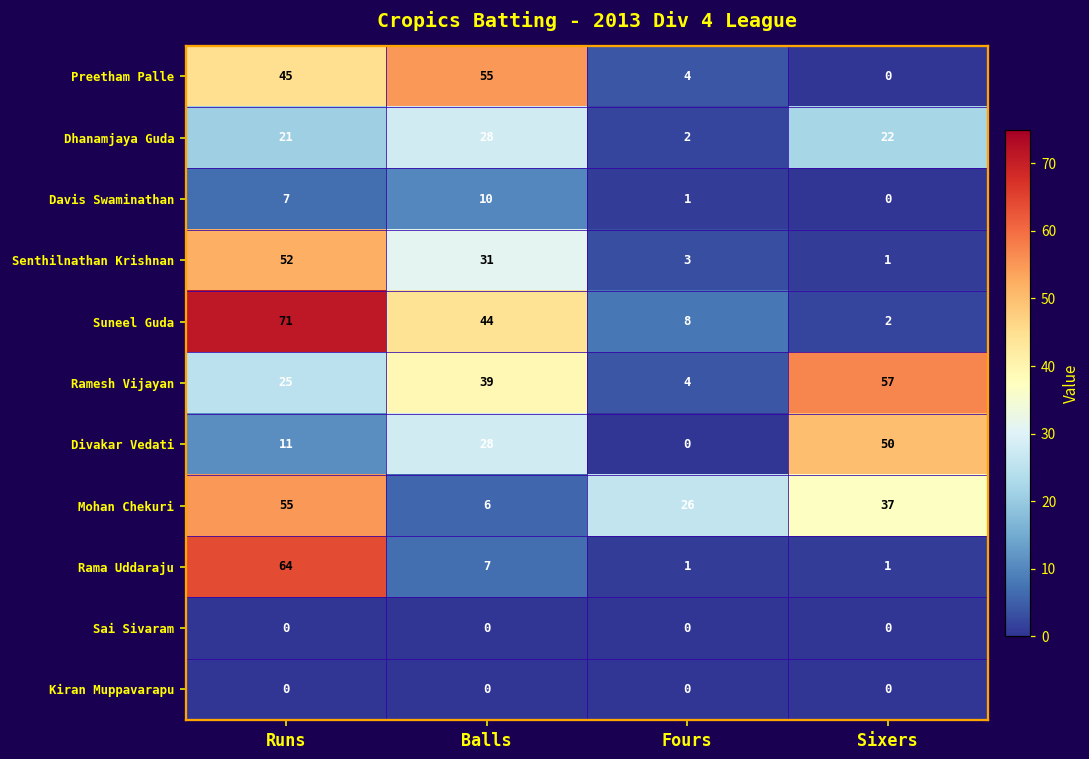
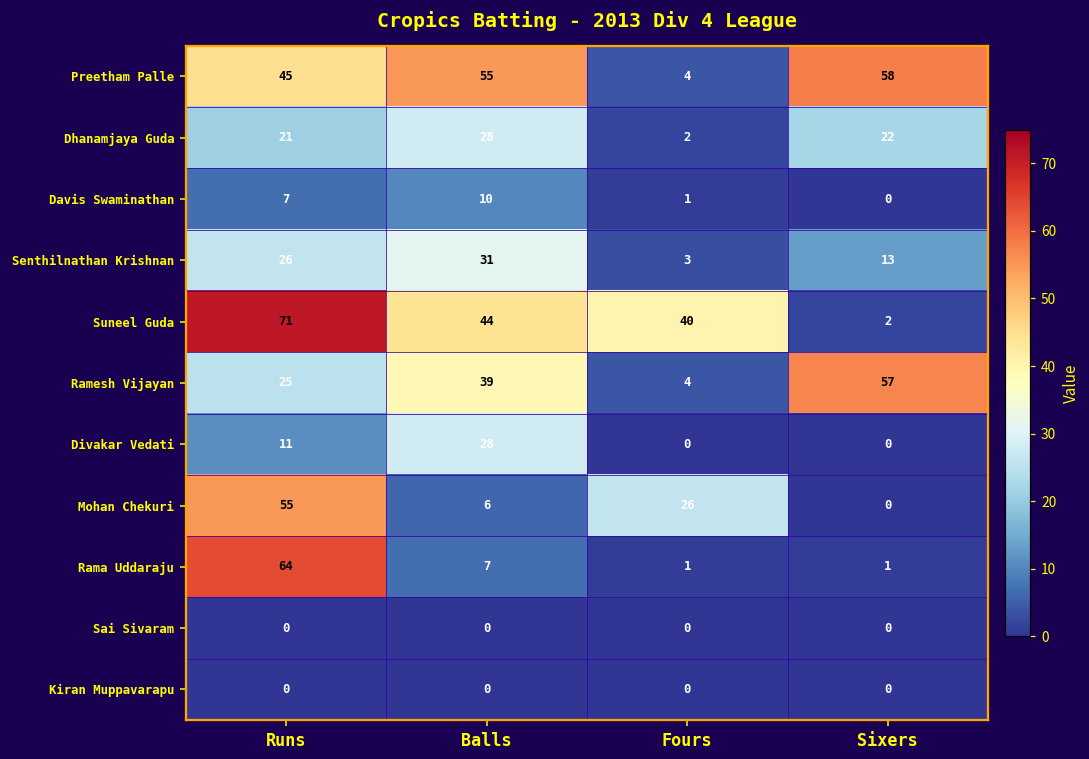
Preetham Palle, Sixers: 0 -> 58
Senthilnathan Krishnan, Runs: 52 -> 26
Senthilnathan Krishnan, Sixers: 1 -> 13
Suneel Guda, Fours: 8 -> 40
Divakar Vedati, Sixers: 50 -> 0
Mohan Chekuri, Sixers: 37 -> 0
